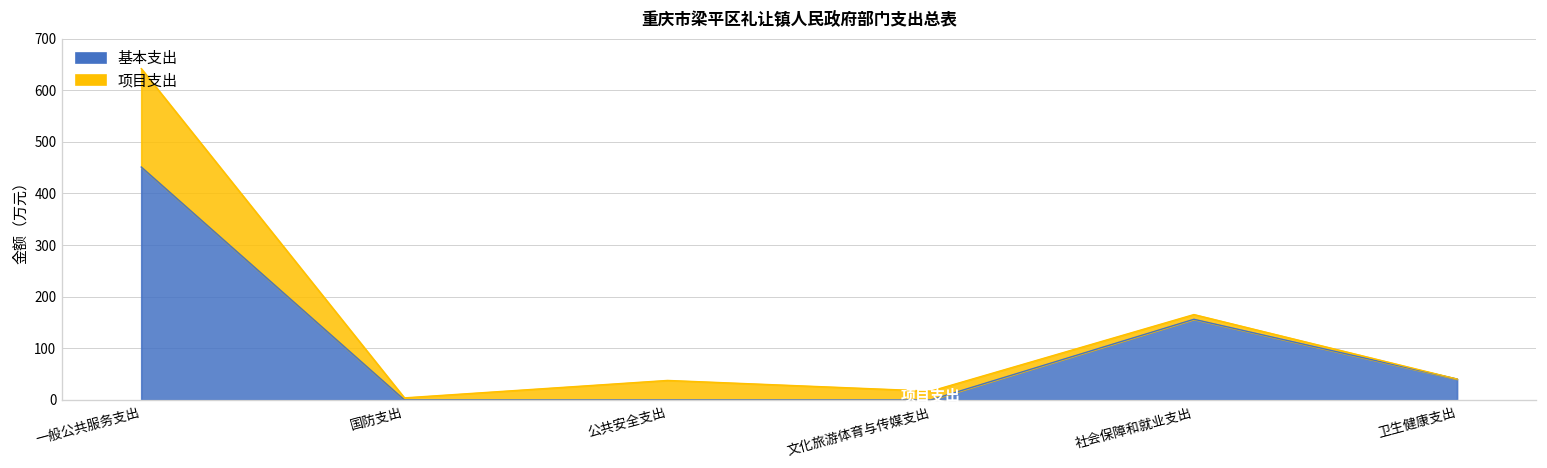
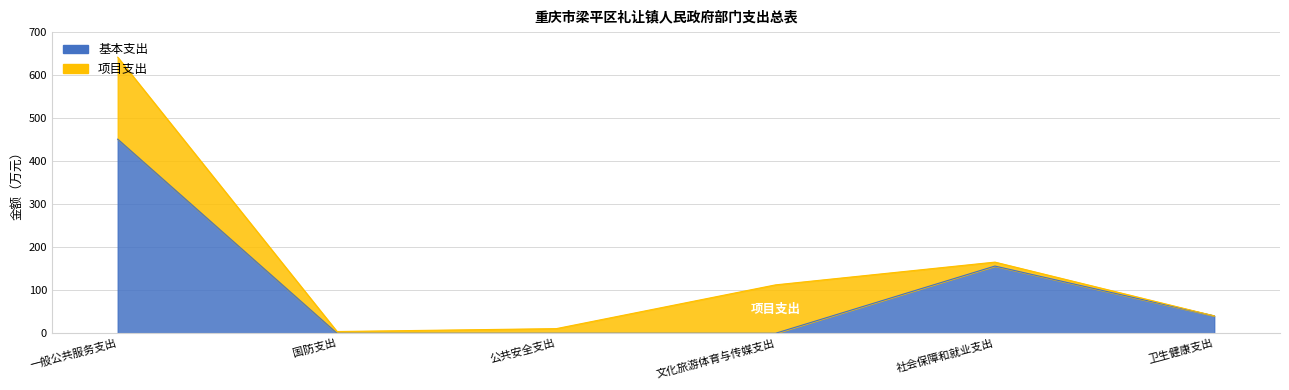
项目支出, 公共安全支出: 40 -> 10
项目支出, 文化旅游体育与传媒支出: 20 -> 110
